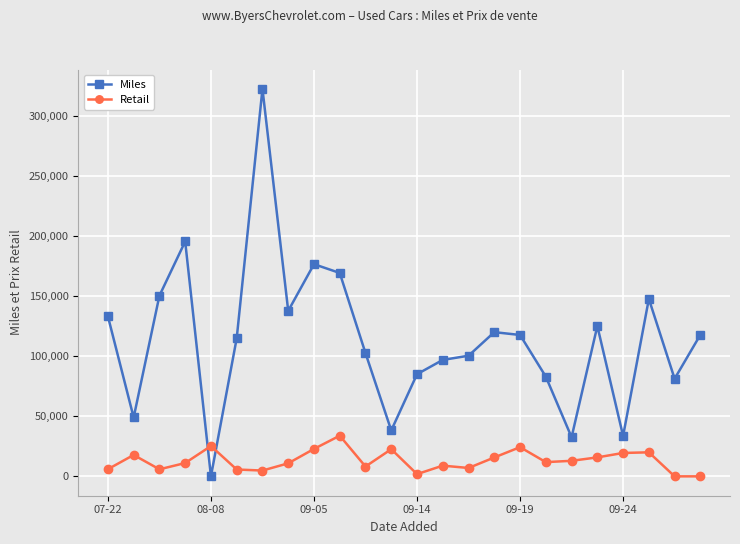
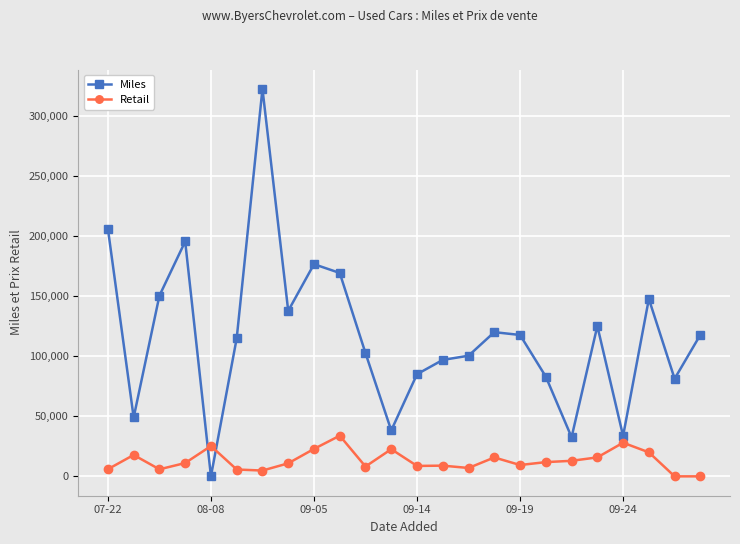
Miles, 07-22: 133,000 -> 206,000
Retail, 09-14: 2,000 -> 9,000
Retail, 09-19: 24,000 -> 9,000
Retail, 09-24: 19,000 -> 28,000
